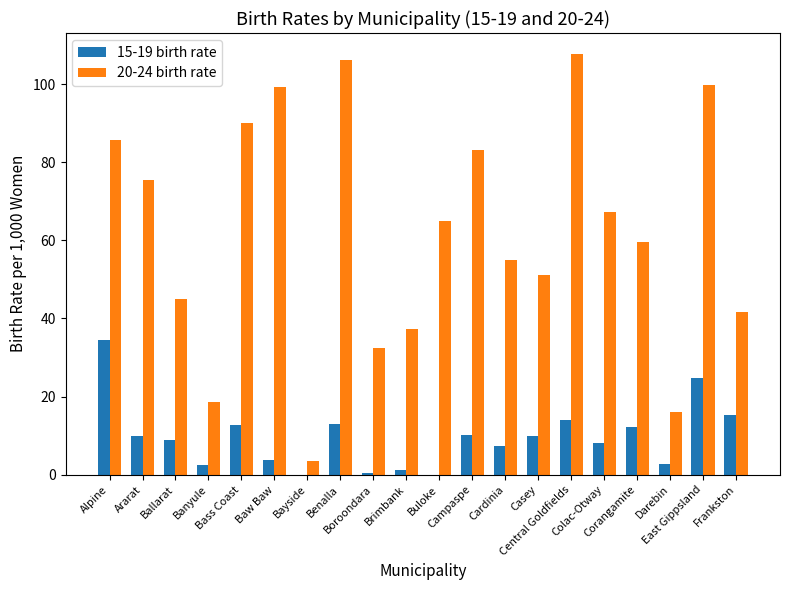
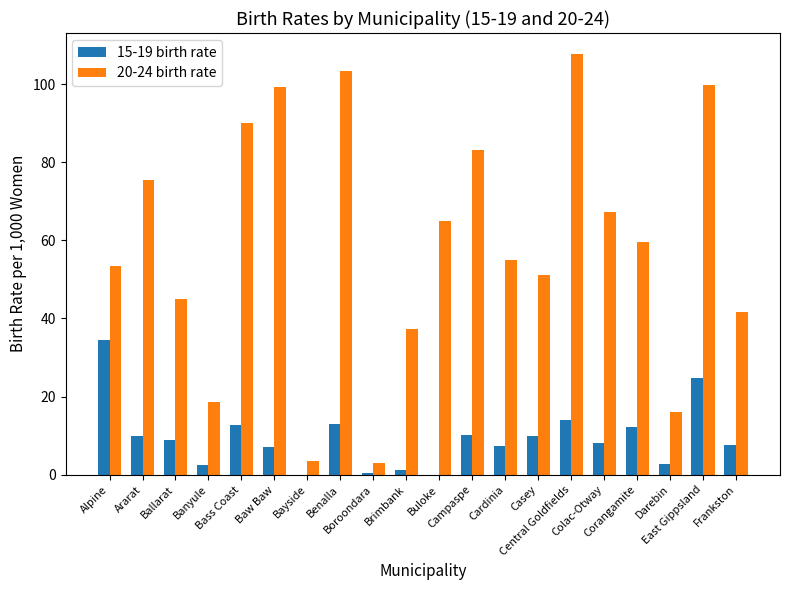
20-24 birth rate, Alpine: 86 -> 53
15-19 birth rate, Baw Baw: 4 -> 7
20-24 birth rate, Benalla: 106 -> 103
20-24 birth rate, Boroondara: 32 -> 3
15-19 birth rate, Frankston: 15 -> 8
